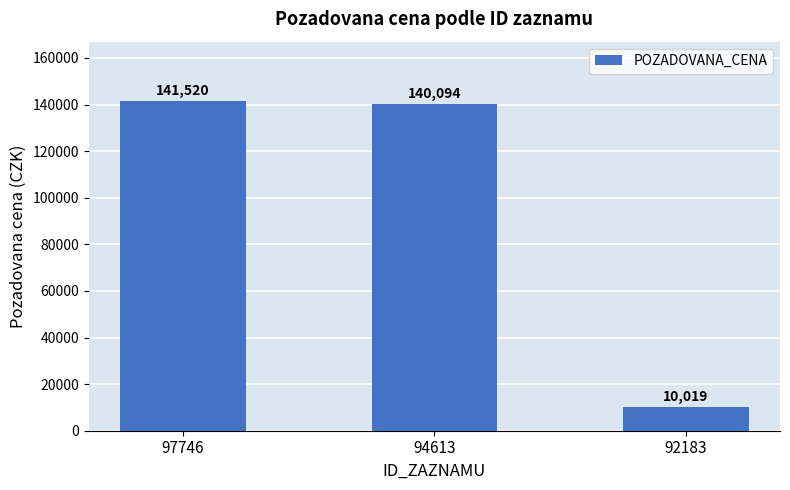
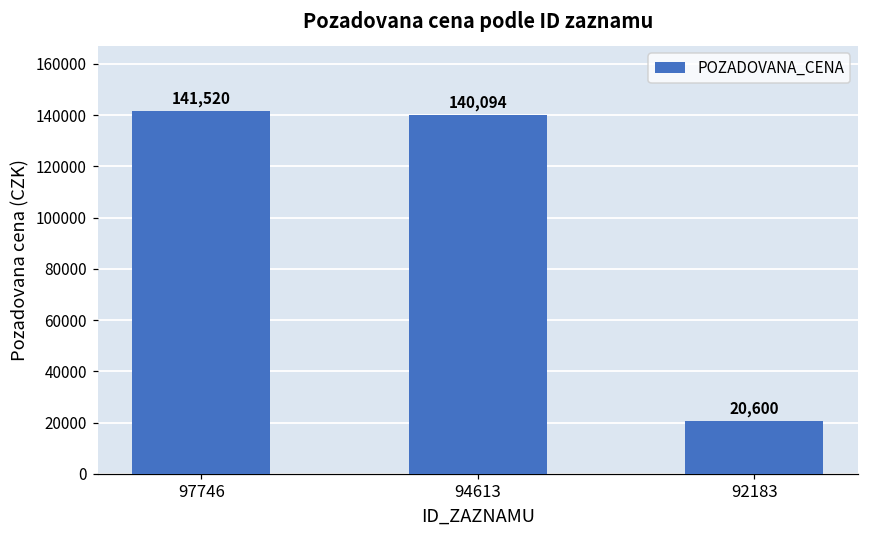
92183: 10,019 -> 20,600
